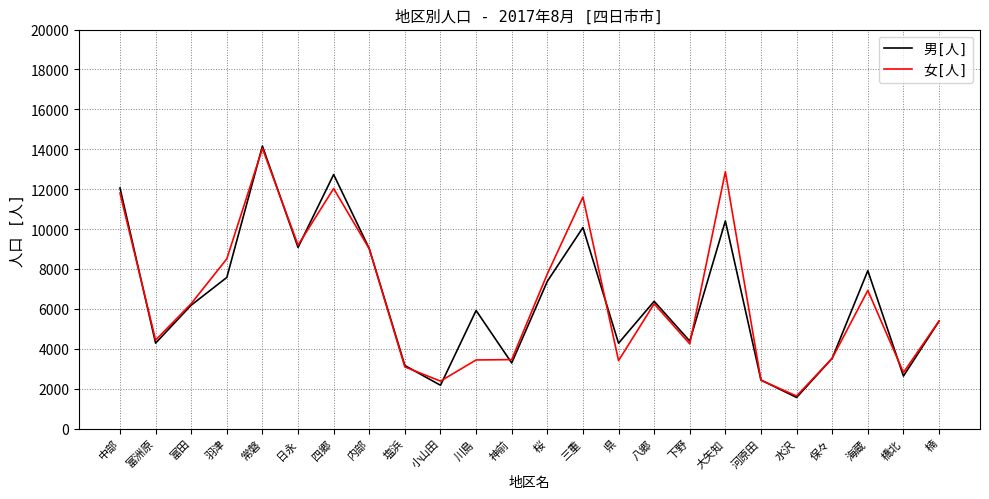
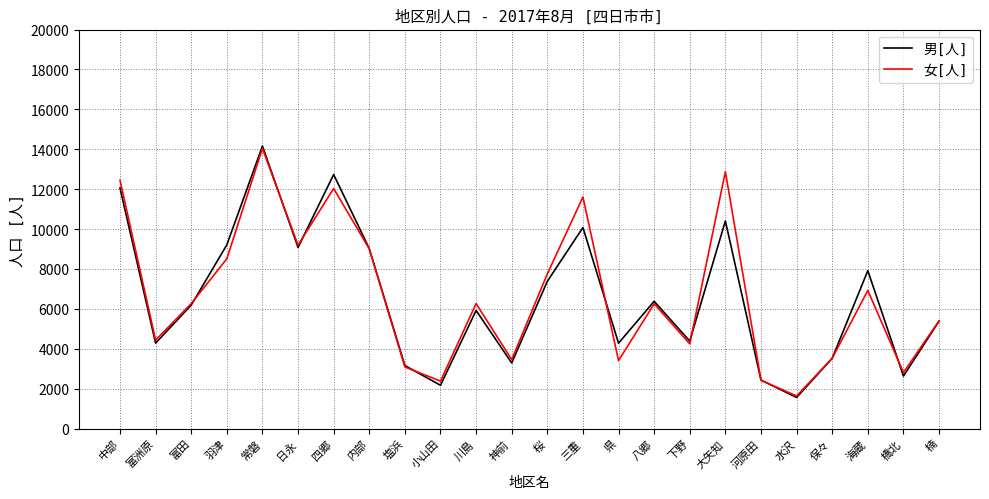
女[人], 中部: 11800 -> 12400
男[人], 羽津: 7600 -> 9200
女[人], 川島: 3400 -> 6300
